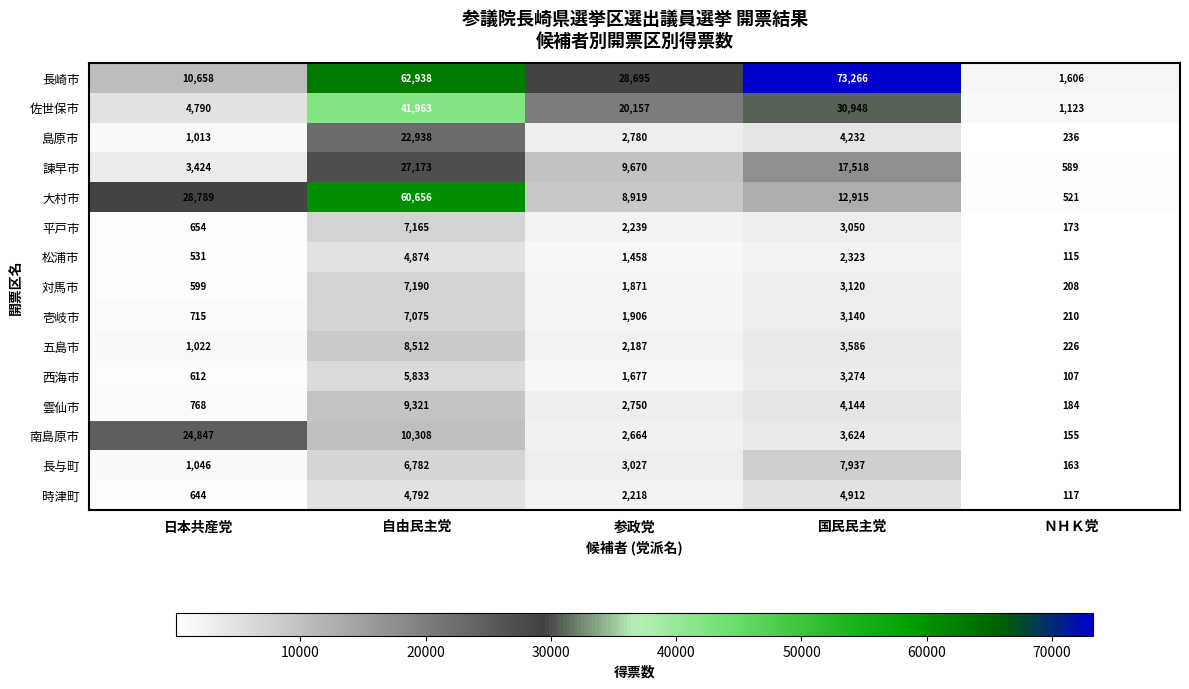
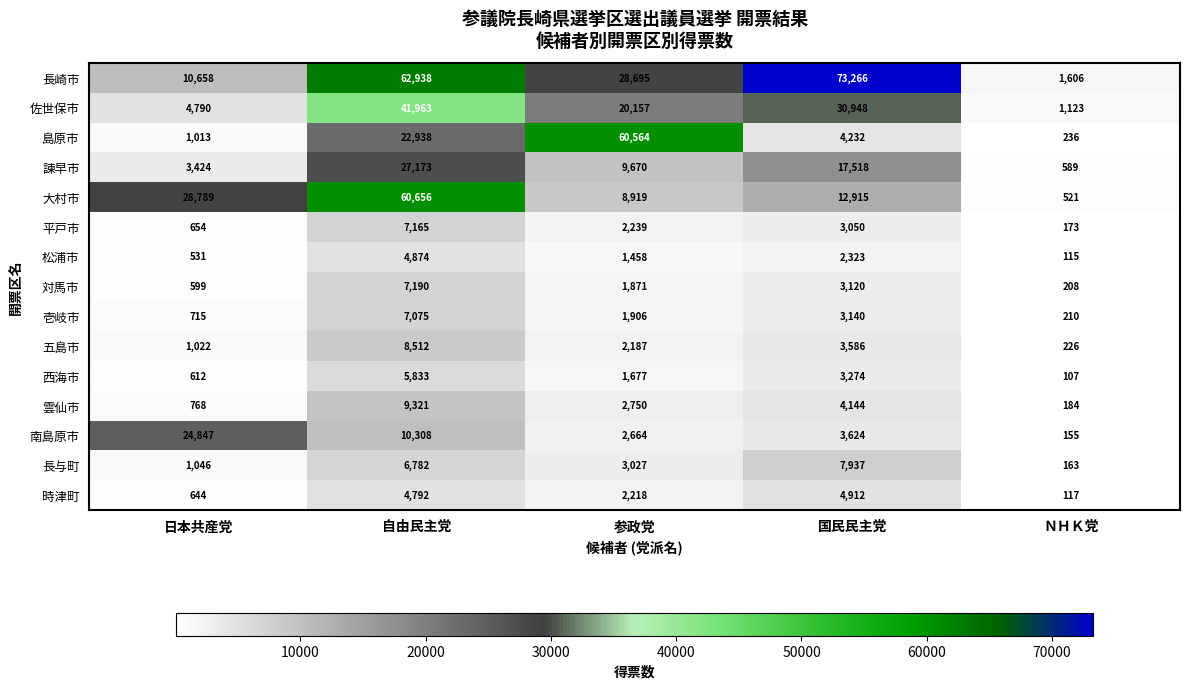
島原市, 参政党: 2,780 -> 60,564
